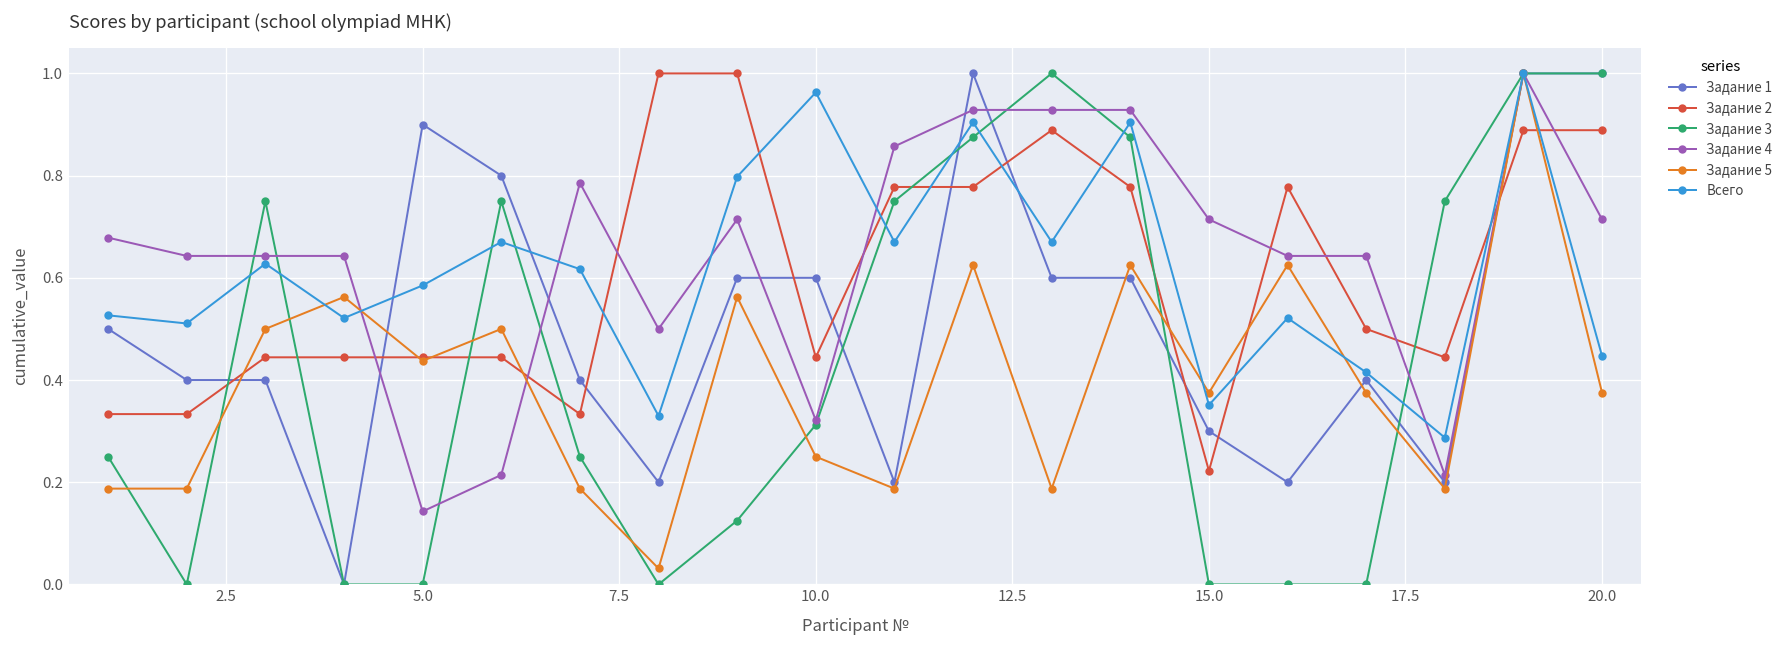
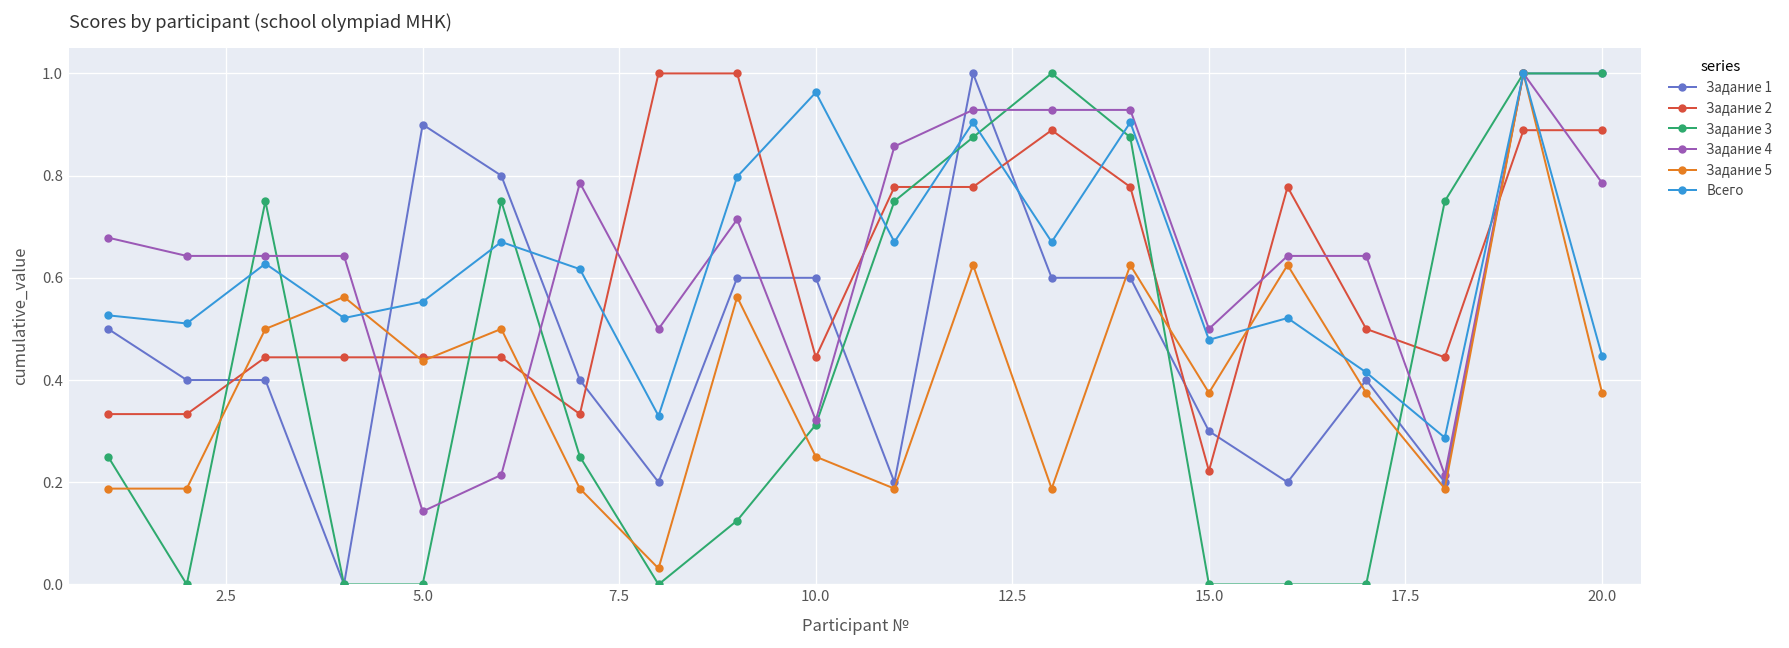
Всего, 5.0: 0.59 -> 0.55
Задание 4, 15.0: 0.71 -> 0.50
Всего, 15.0: 0.35 -> 0.48
Задание 4, 20.0: 0.71 -> 0.79
